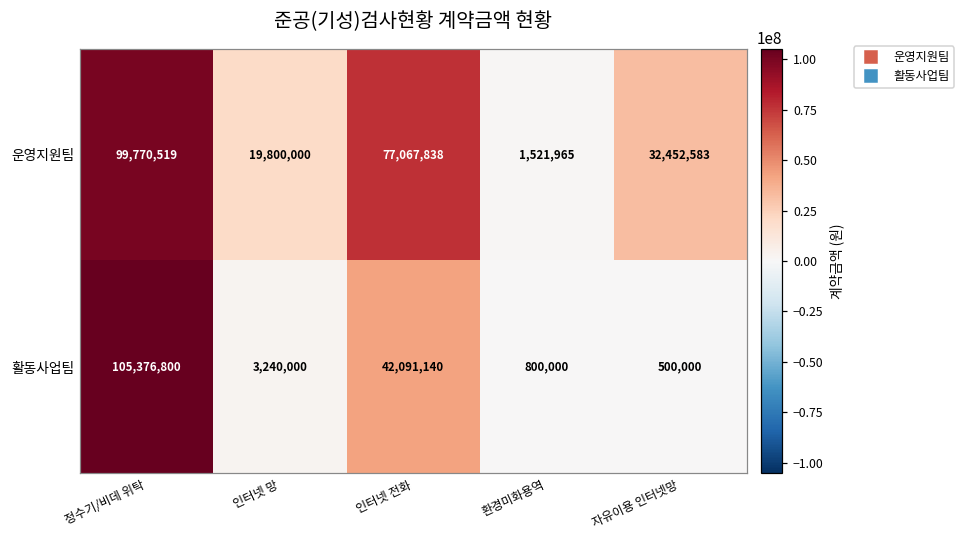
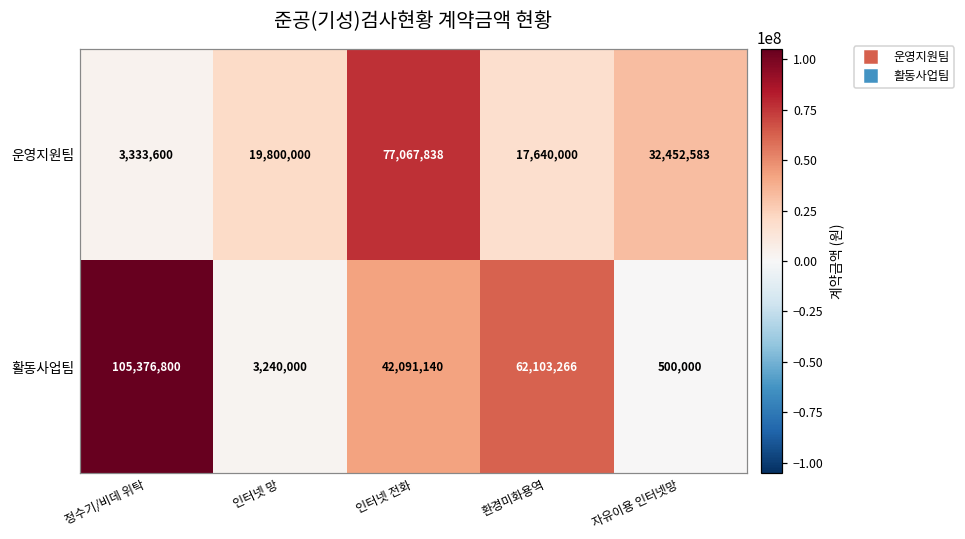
운영지원팀, 정수기/비데 위탁: 99,770,519 -> 3,333,600
운영지원팀, 환경미화용역: 1,521,965 -> 17,640,000
활동사업팀, 환경미화용역: 800,000 -> 62,103,266
